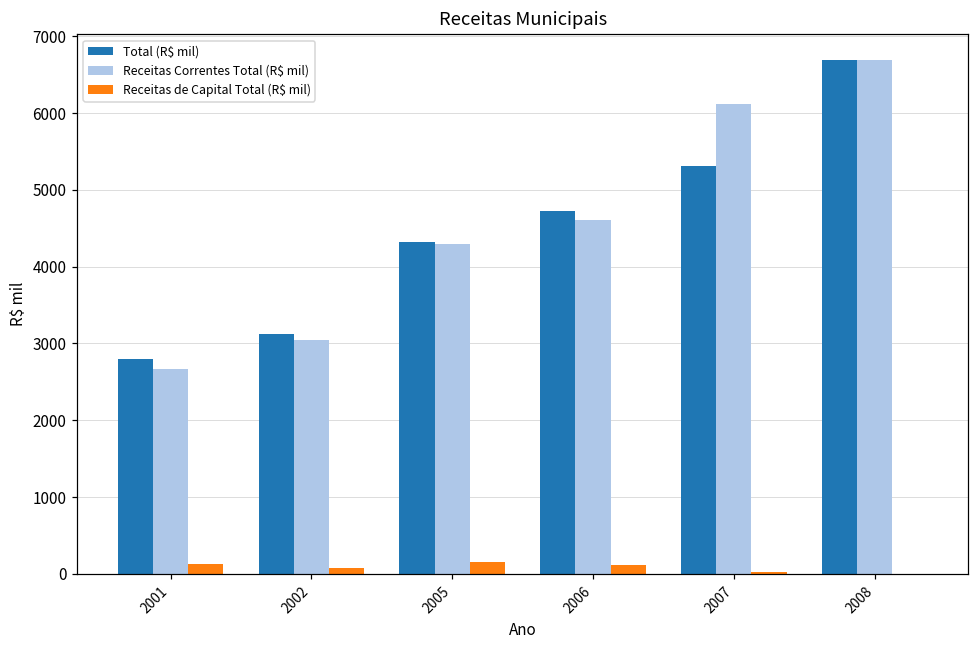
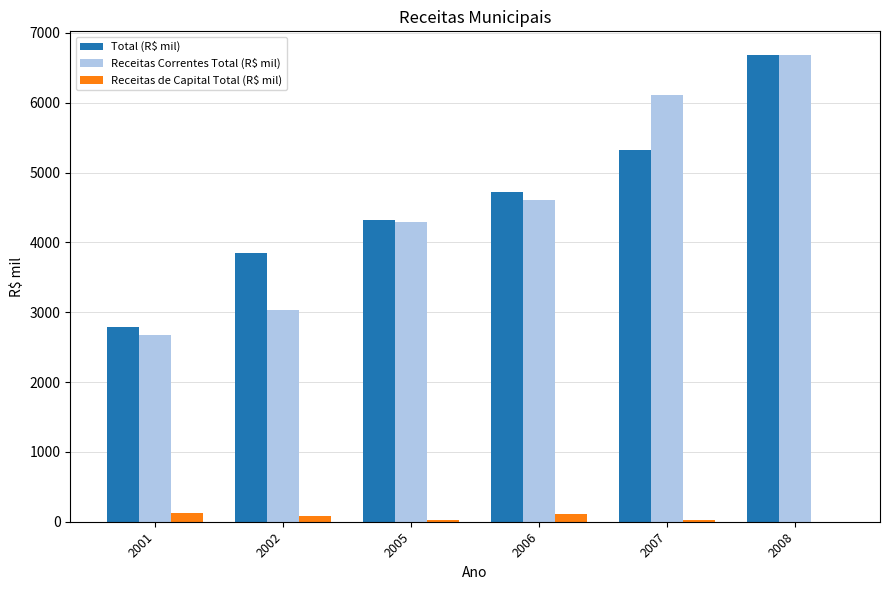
Total (R$ mil), 2002: 3100 -> 3900
Receitas de Capital Total (R$ mil), 2005: 200 -> 0
